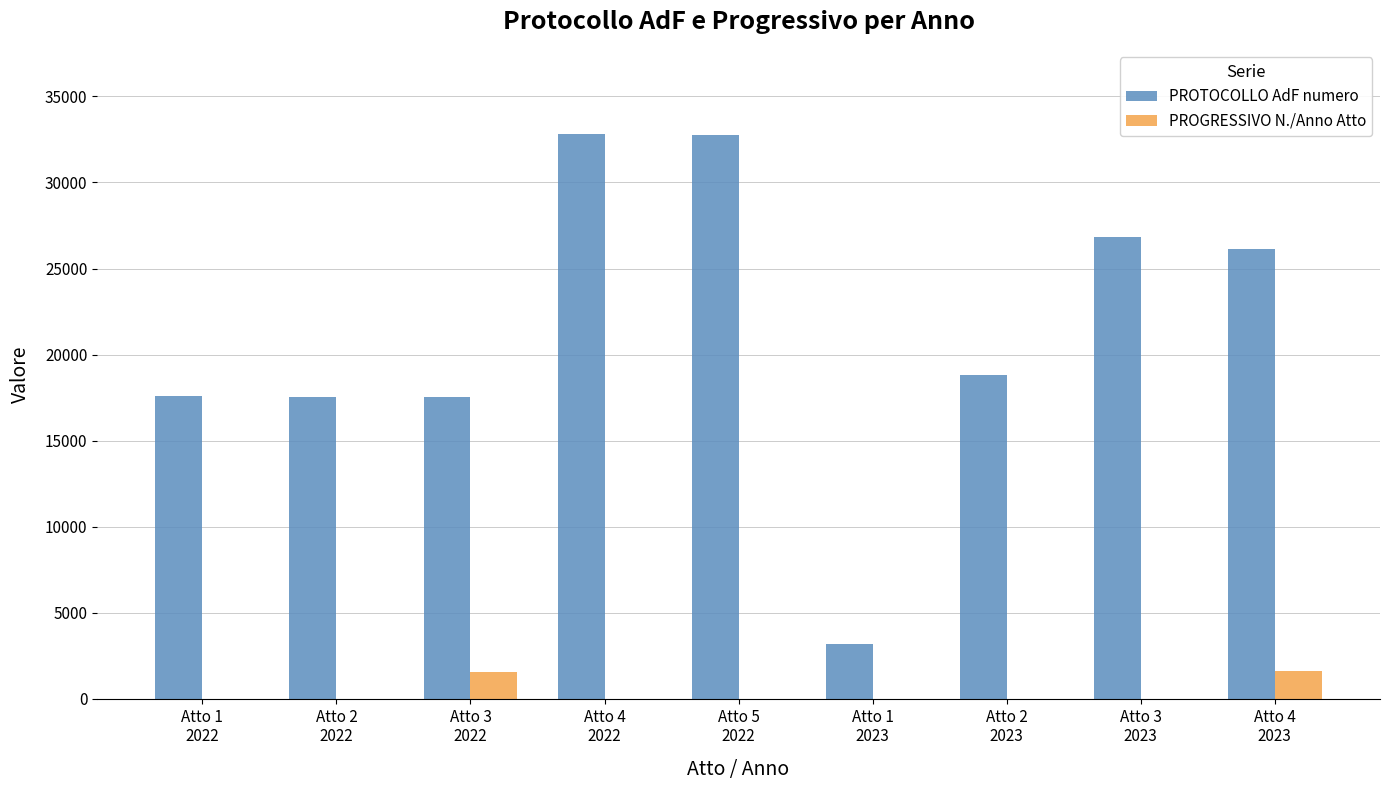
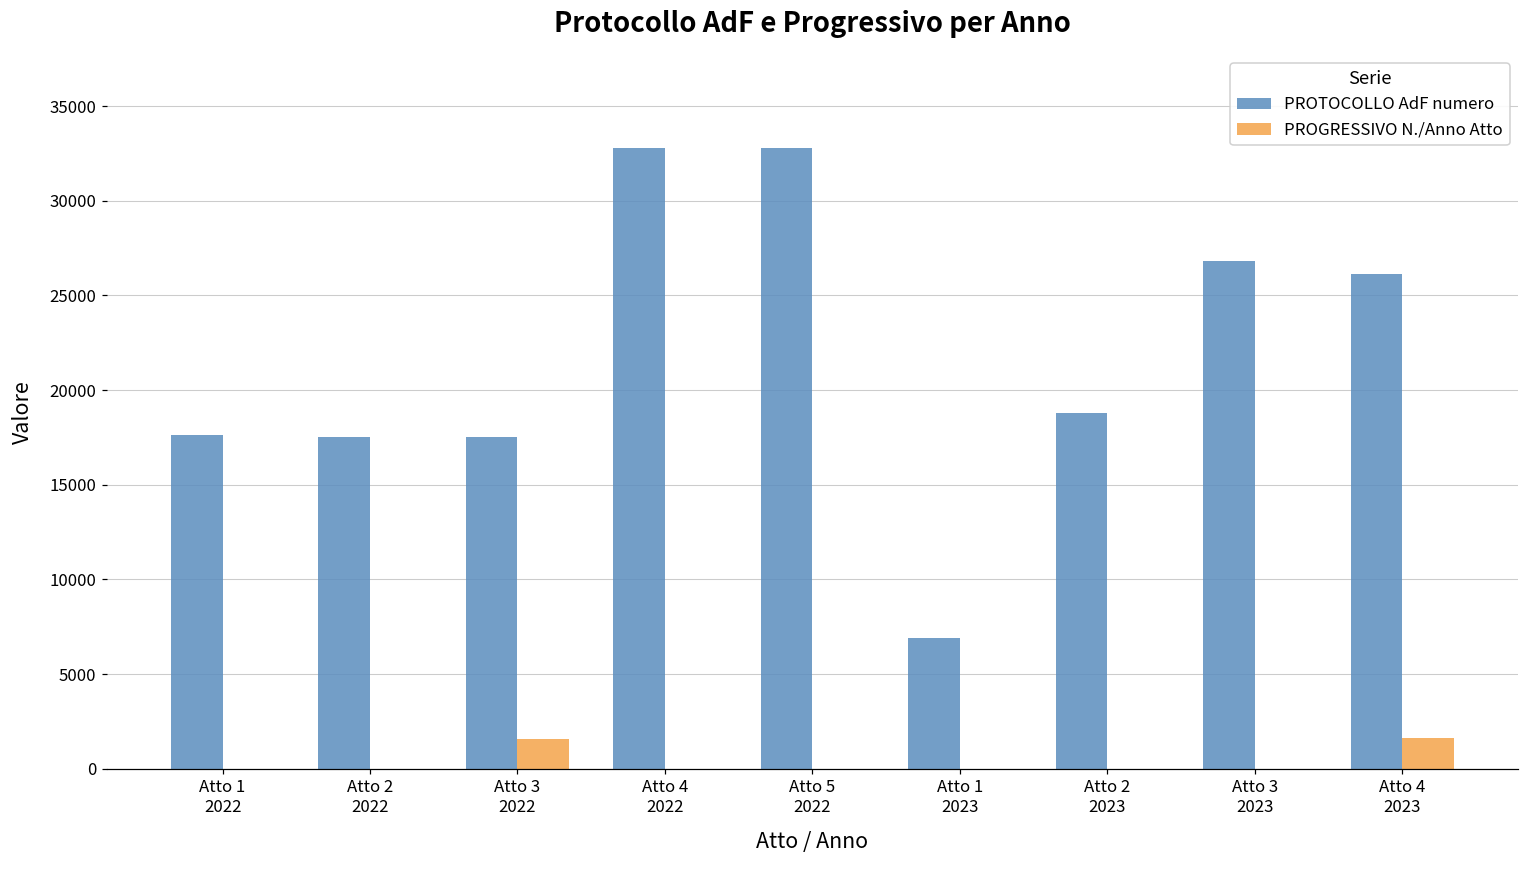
PROTOCOLLO AdF numero, Atto 1 2023: 3200 -> 6900
